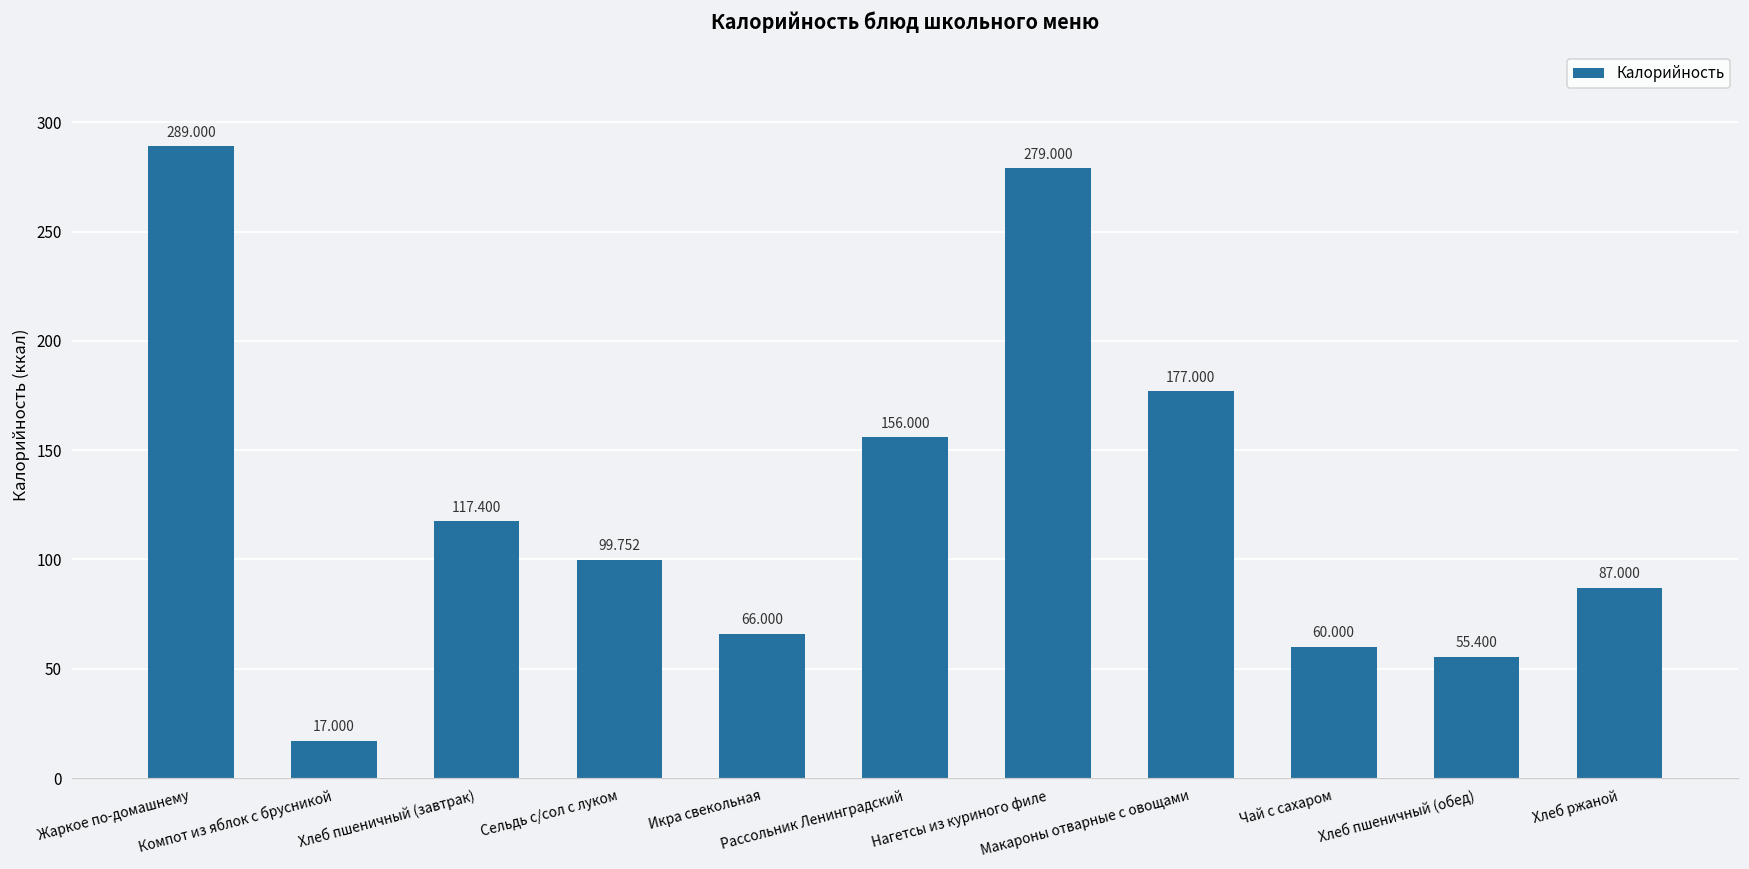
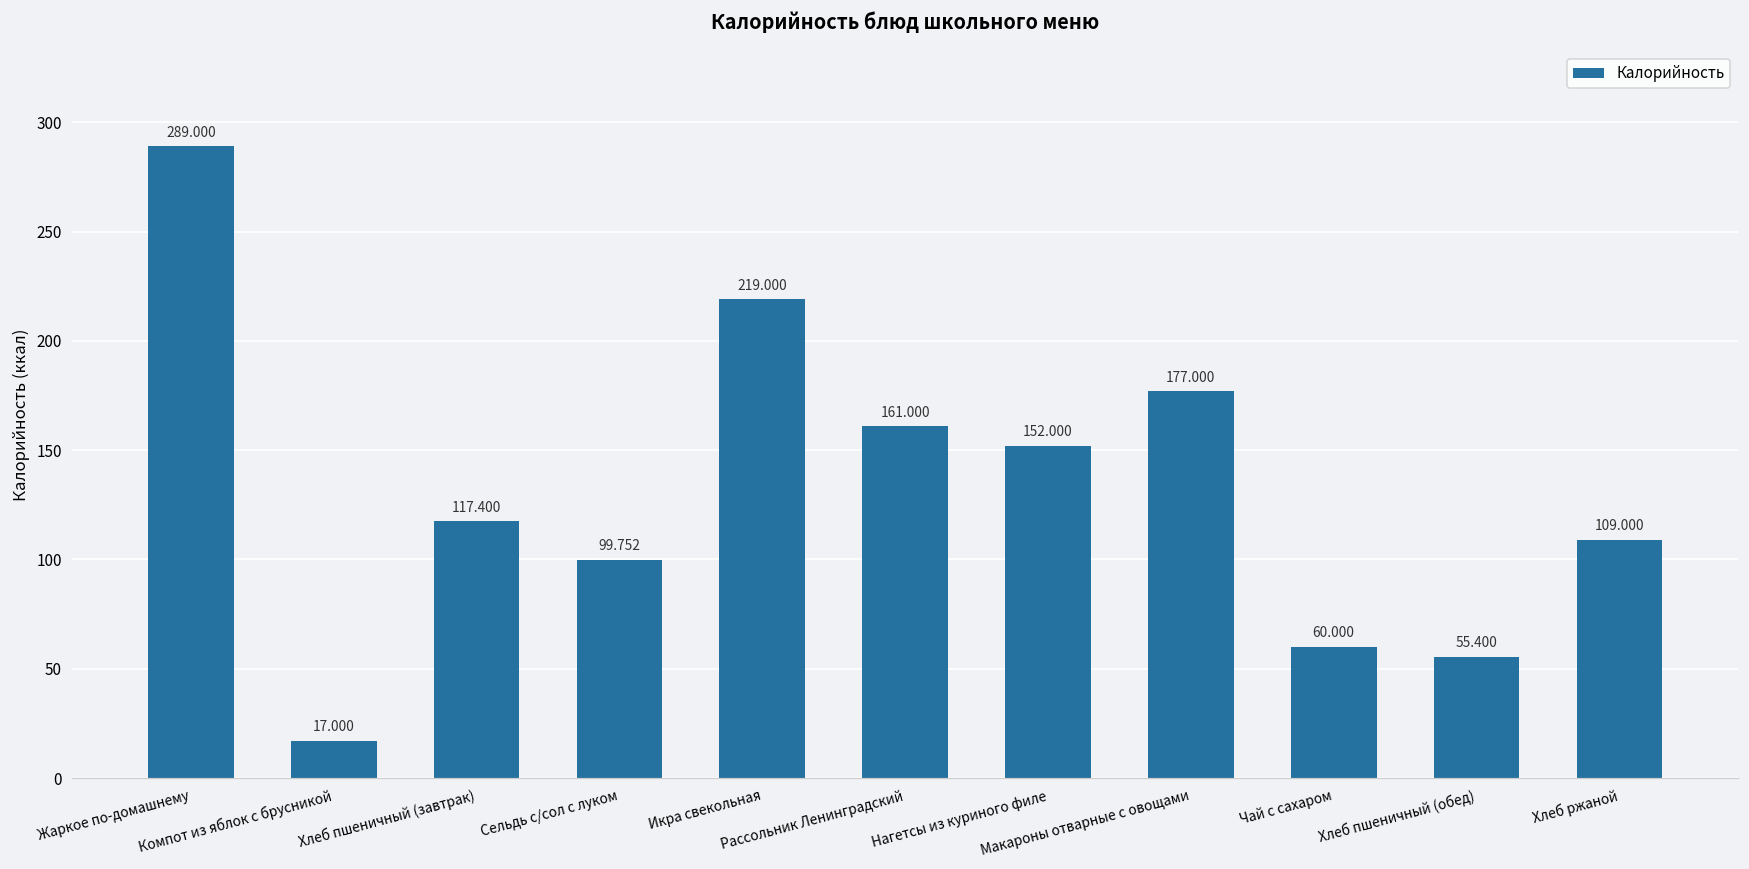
Икра свекольная: 66.000 -> 219.000
Рассольник Ленинградский: 156.000 -> 161.000
Нагетсы из куриного филе: 279.000 -> 152.000
Хлеб ржаной: 87.000 -> 109.000
